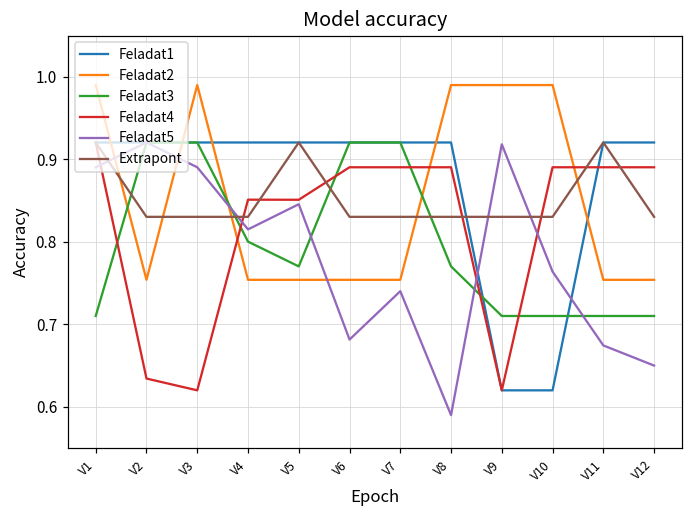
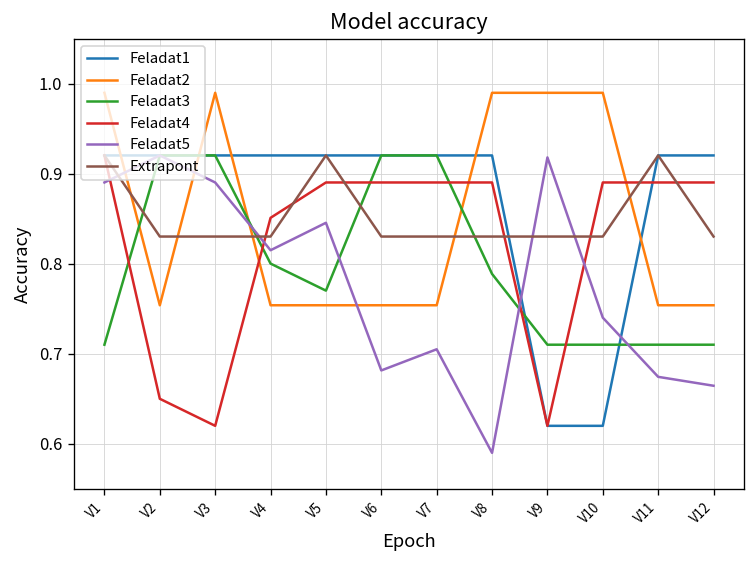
Feladat4, V2: 0.63 -> 0.65
Feladat4, V5: 0.85 -> 0.89
Feladat5, V7: 0.74 -> 0.71
Feladat3, V8: 0.77 -> 0.79
Feladat5, V10: 0.76 -> 0.74
Feladat5, V12: 0.65 -> 0.66
